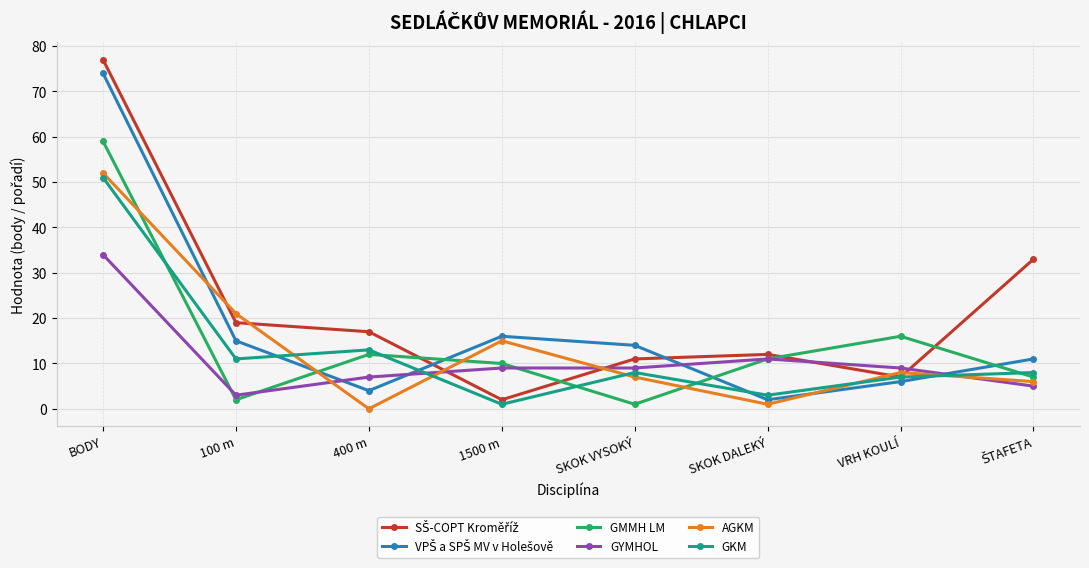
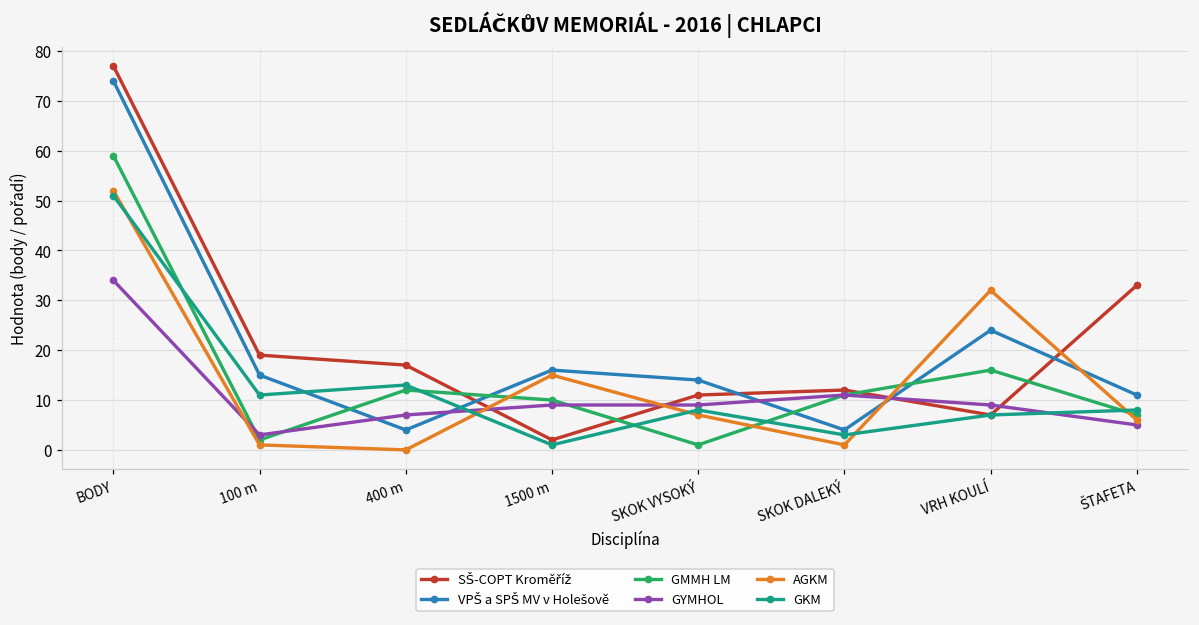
AGKM, 100 m: 21 -> 1
VPŠ a SPŠ MV v Holešově, SKOK DALEKÝ: 2 -> 4
VPŠ a SPŠ MV v Holešově, VRH KOULÍ: 6 -> 24
AGKM, VRH KOULÍ: 8 -> 32
